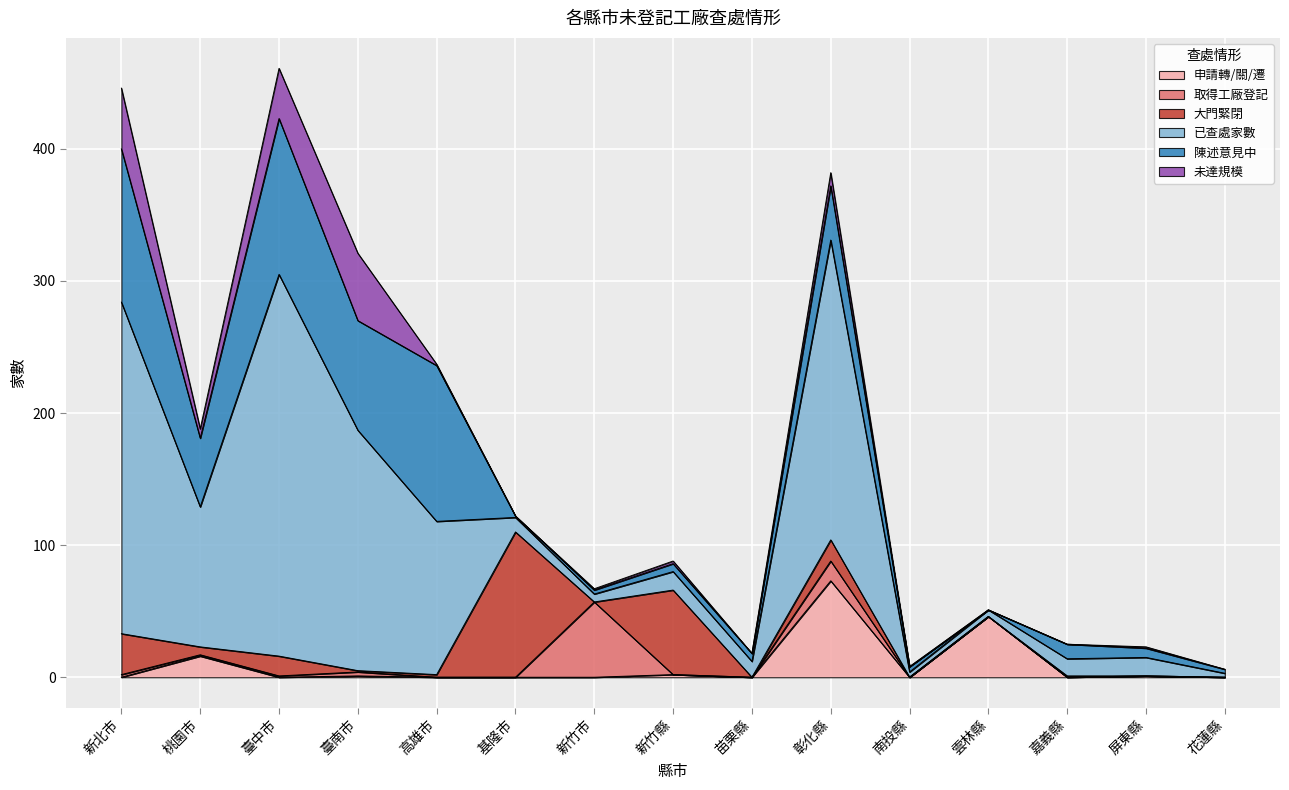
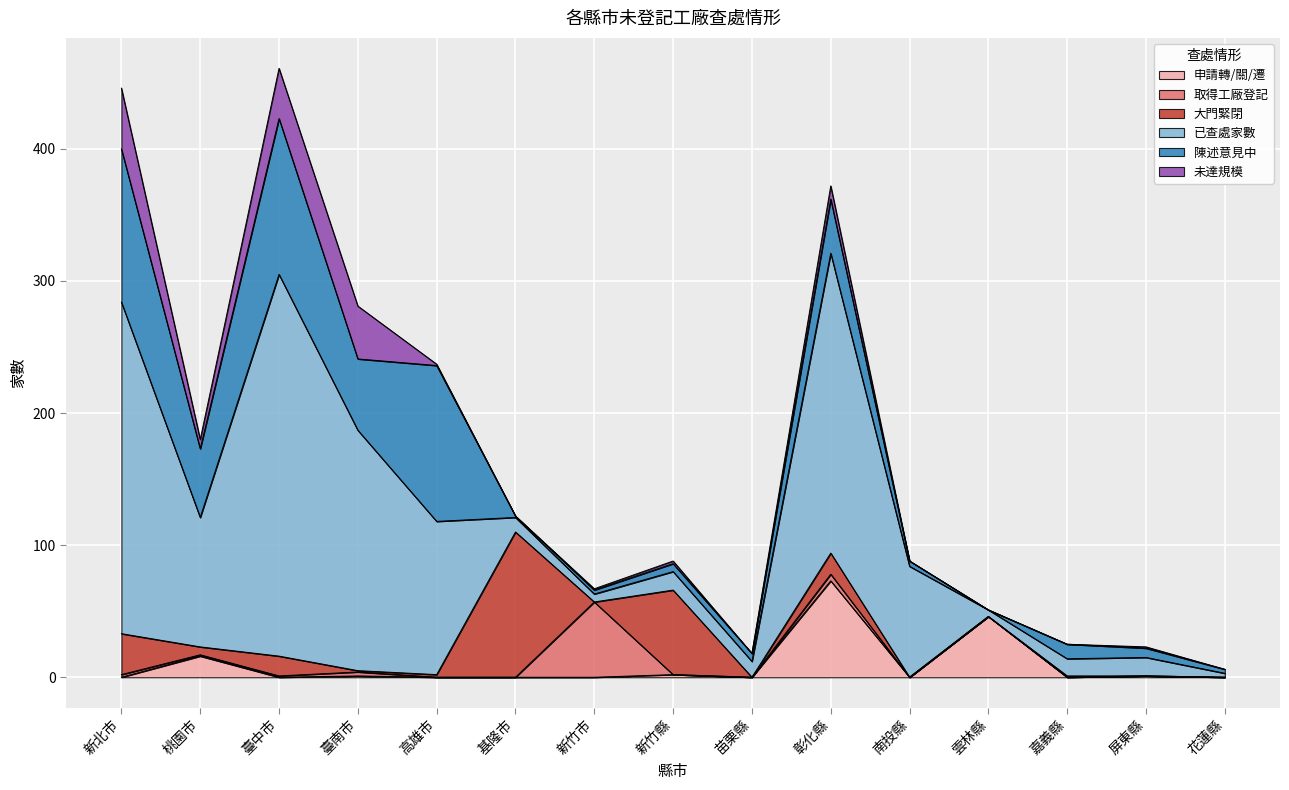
已查處家數, 桃園市: 106 -> 98
陳述意見中, 臺南市: 83 -> 54
未達規模, 臺南市: 51 -> 40
取得工廠登記, 彰化縣: 15 -> 5
已查處家數, 南投縣: 4 -> 84
